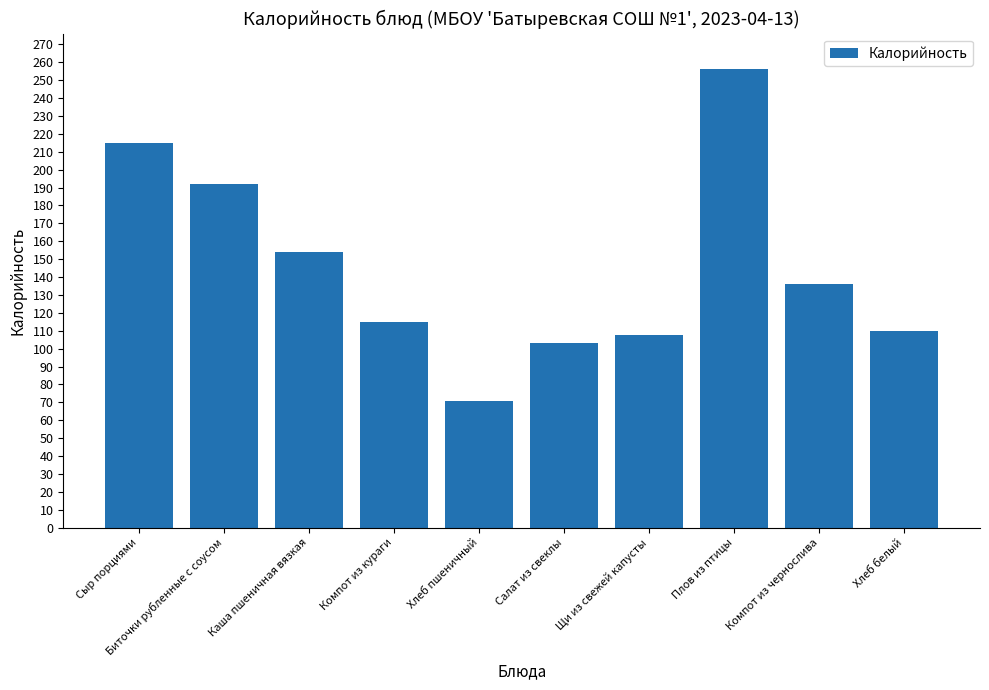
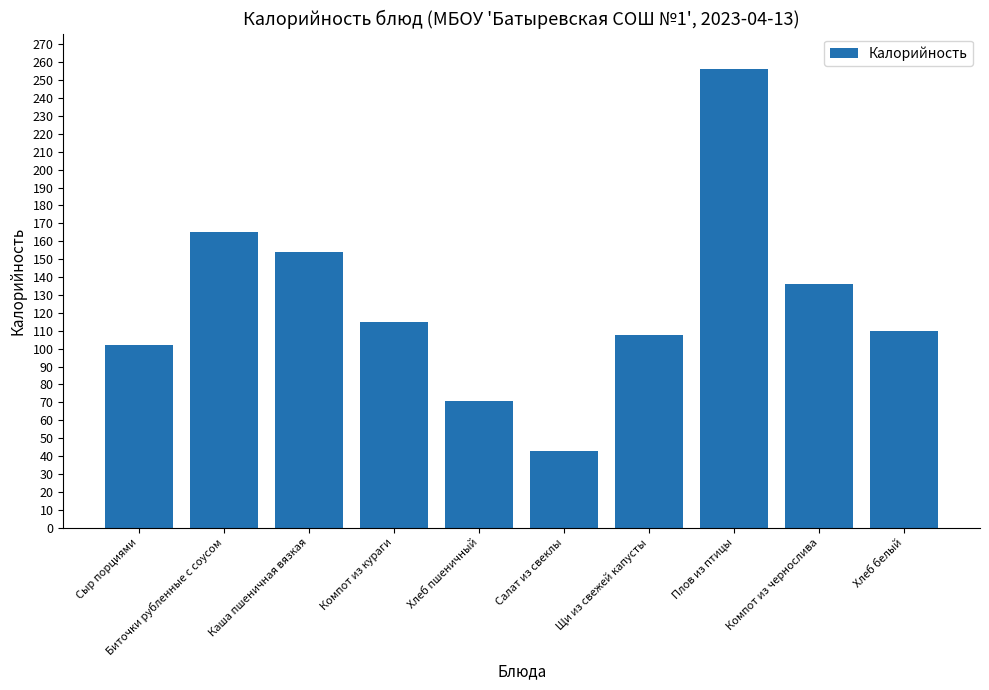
Сыр порциями: 215 -> 102
Биточки рубленные с соусом: 192 -> 165
Салат из свеклы: 103 -> 43
